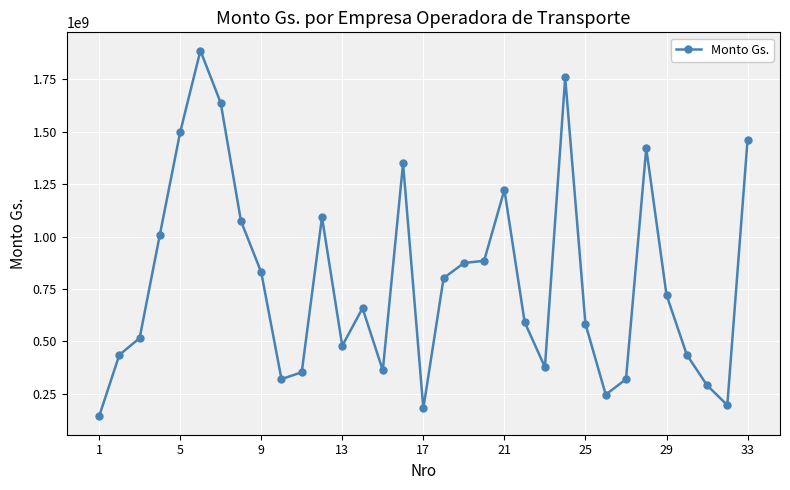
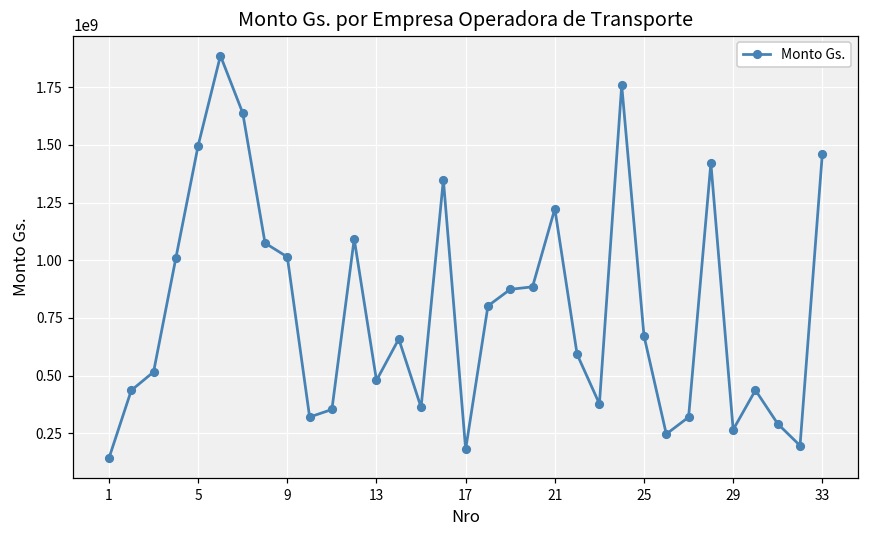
9: 830000000 -> 1010000000
25: 580000000 -> 670000000
29: 720000000 -> 270000000
